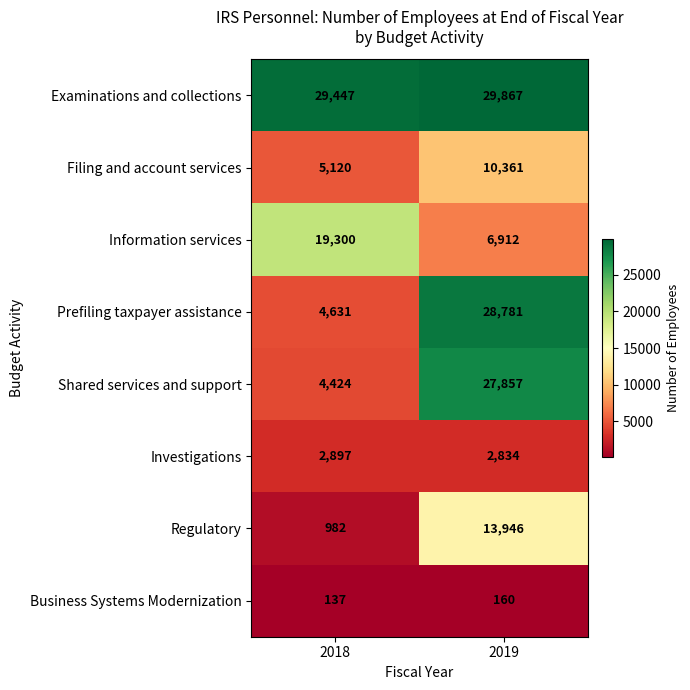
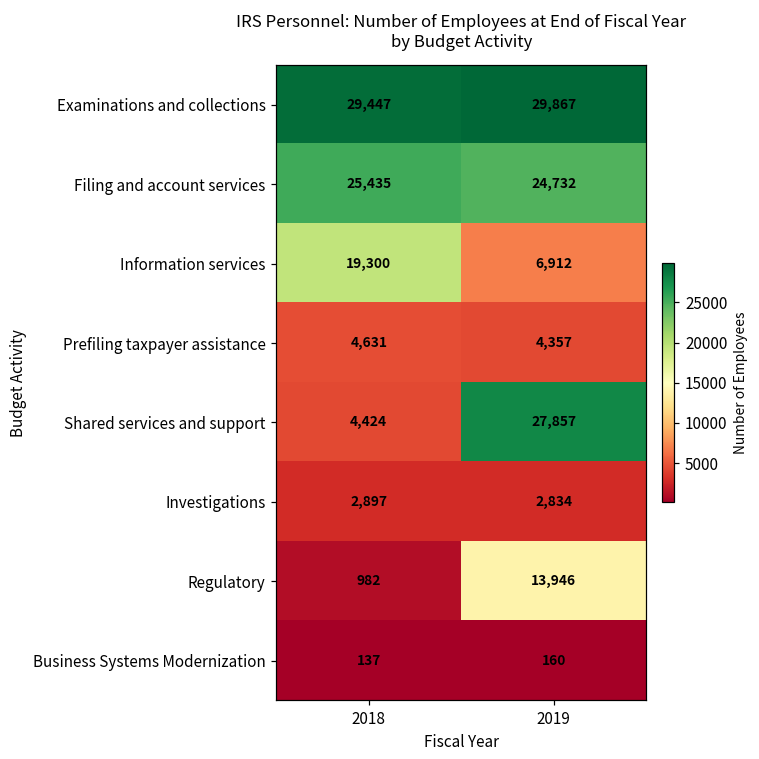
Filing and account services, 2018: 5,120 -> 25,435
Filing and account services, 2019: 10,361 -> 24,732
Prefiling taxpayer assistance, 2019: 28,781 -> 4,357
